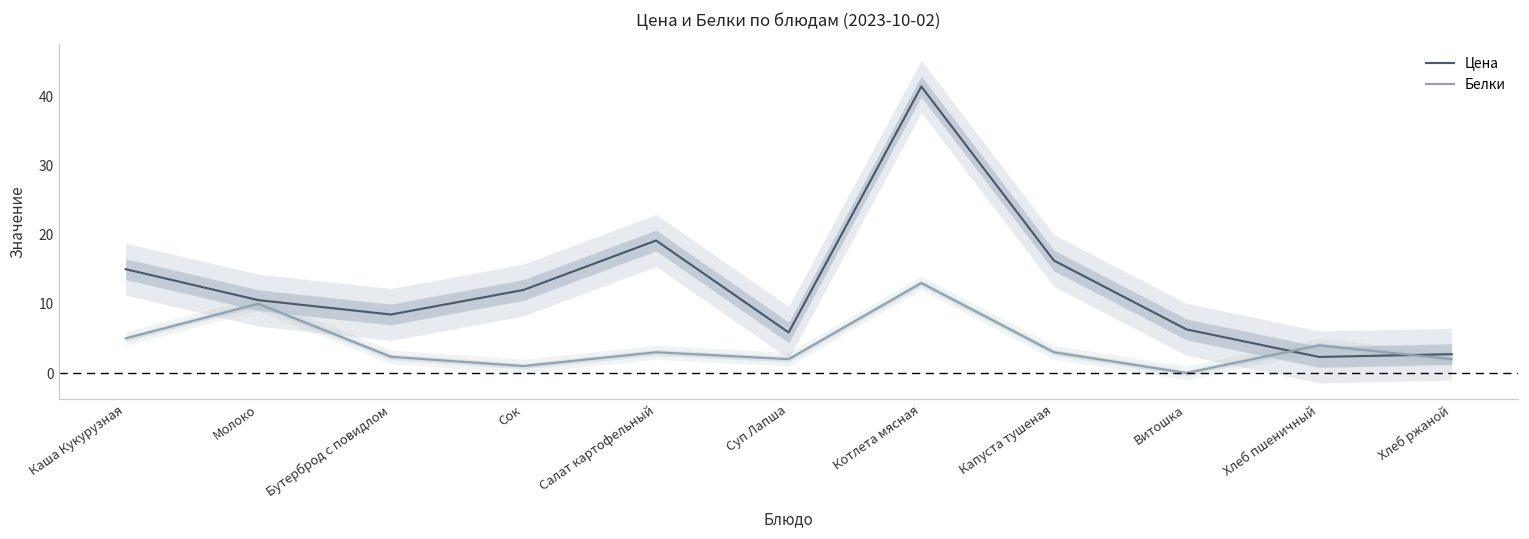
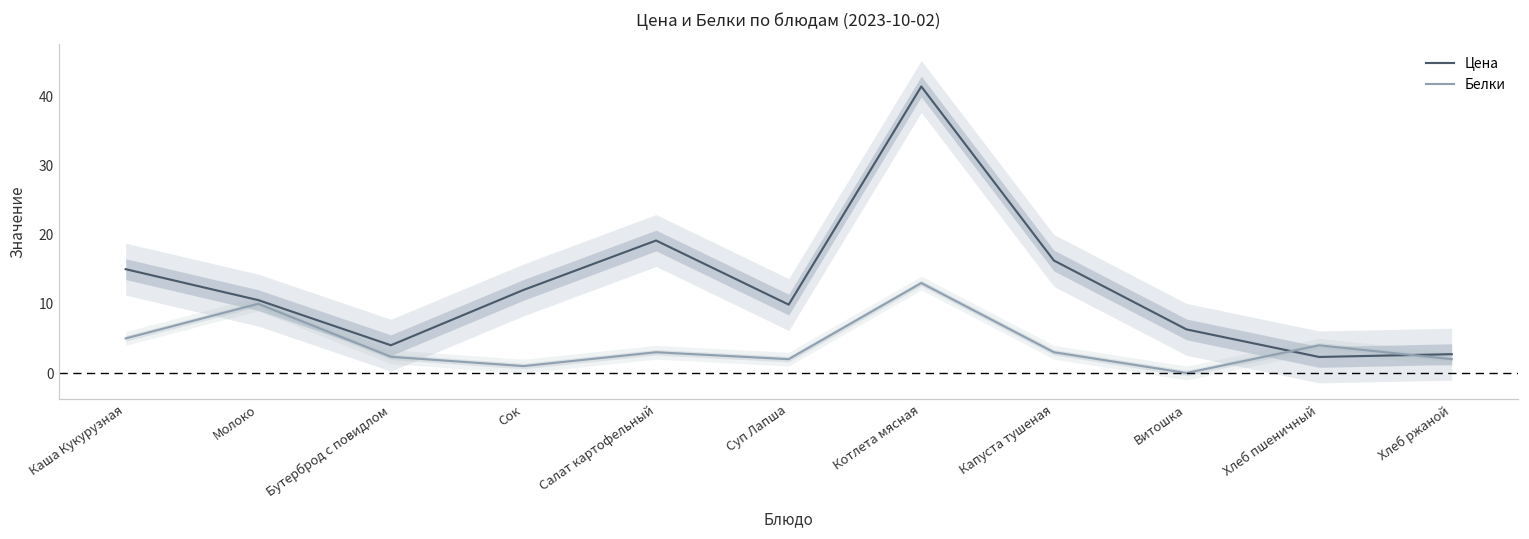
Цена, Бутерброд с повидлом: 8 -> 4
Цена, Суп Лапша: 6 -> 10
